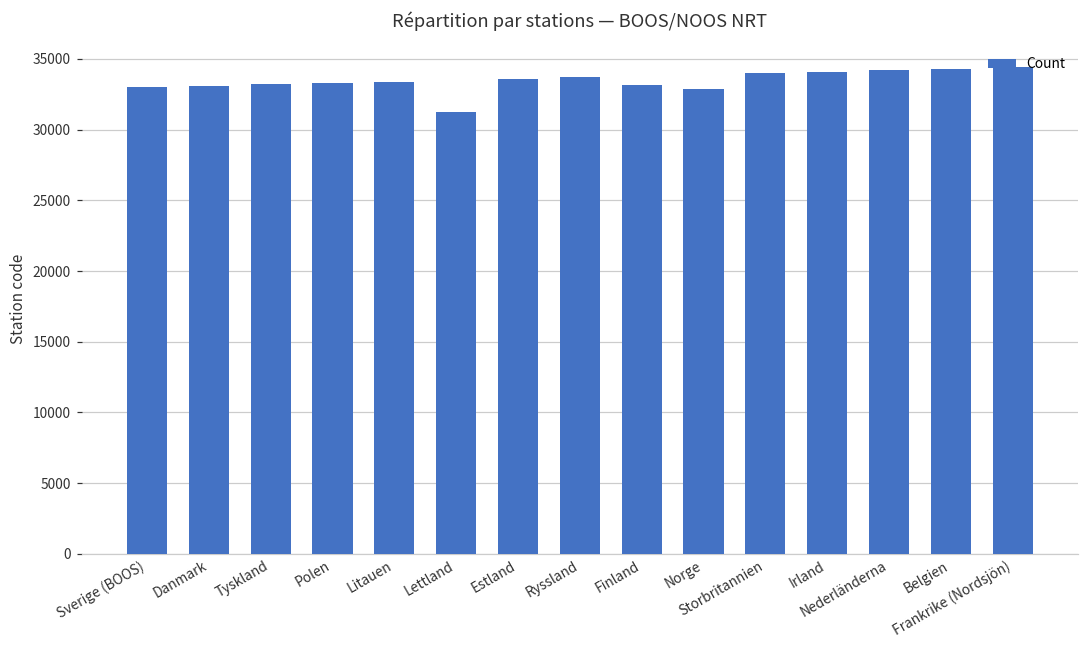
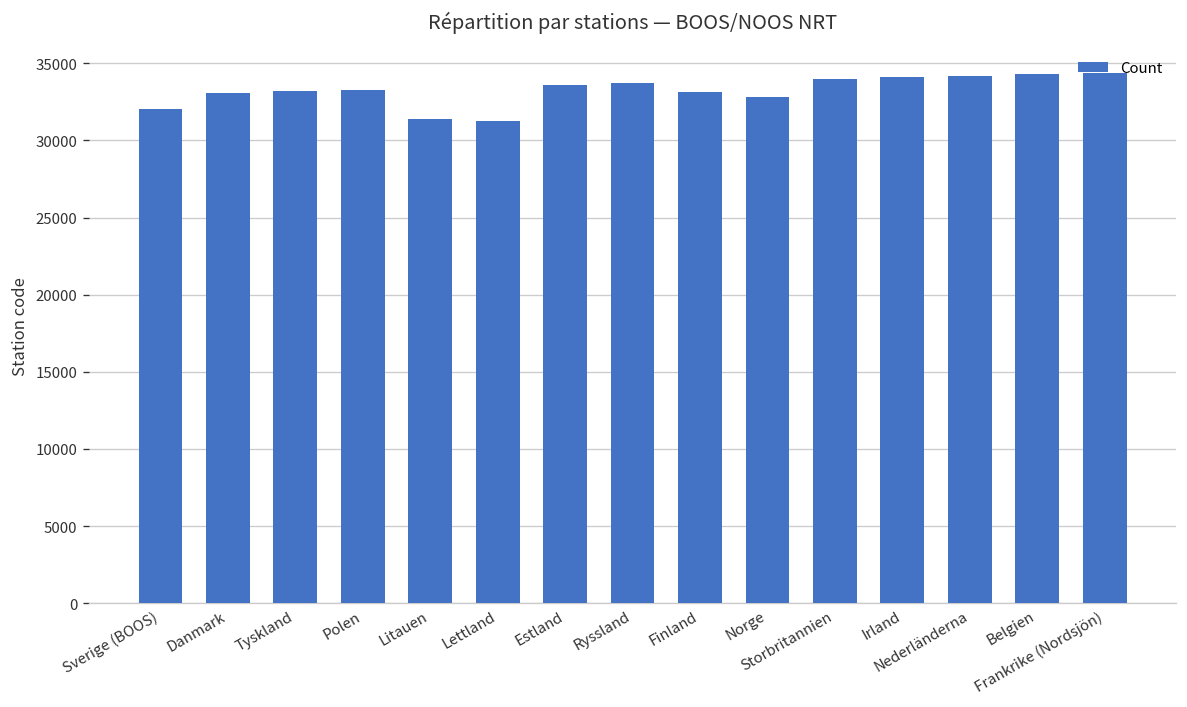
Sverige (BOOS): 33000 -> 32000
Litauen: 33400 -> 31400
